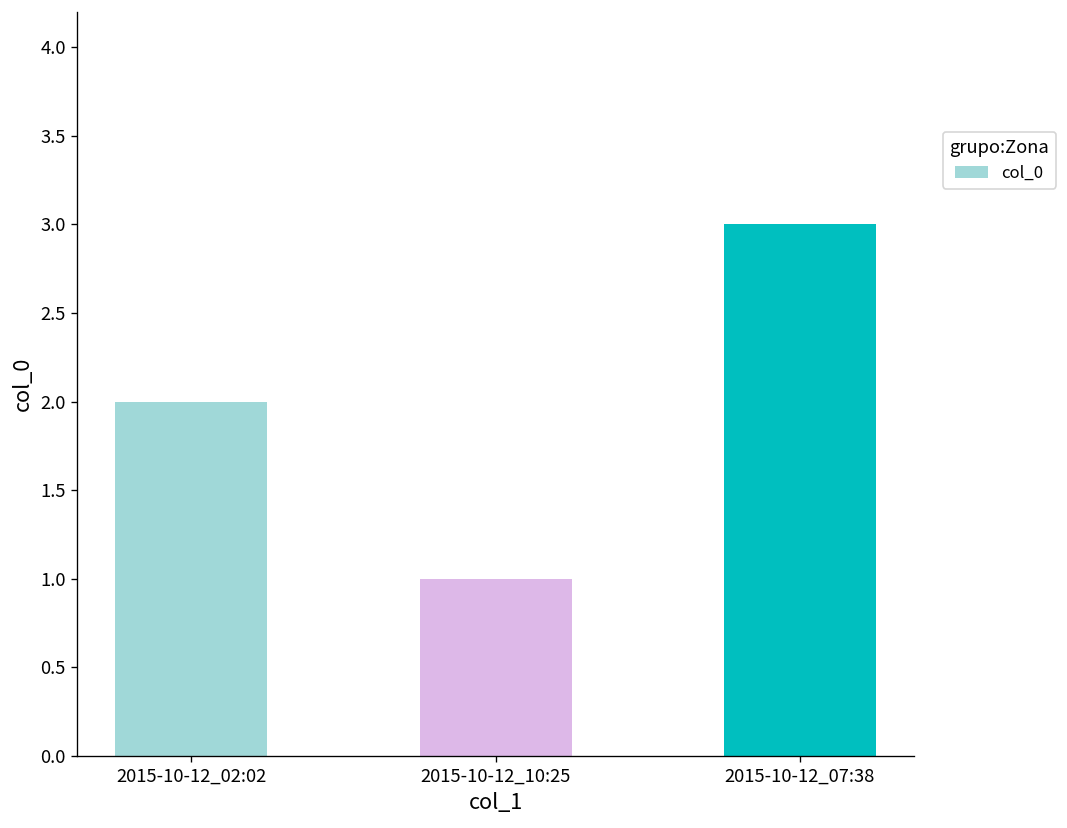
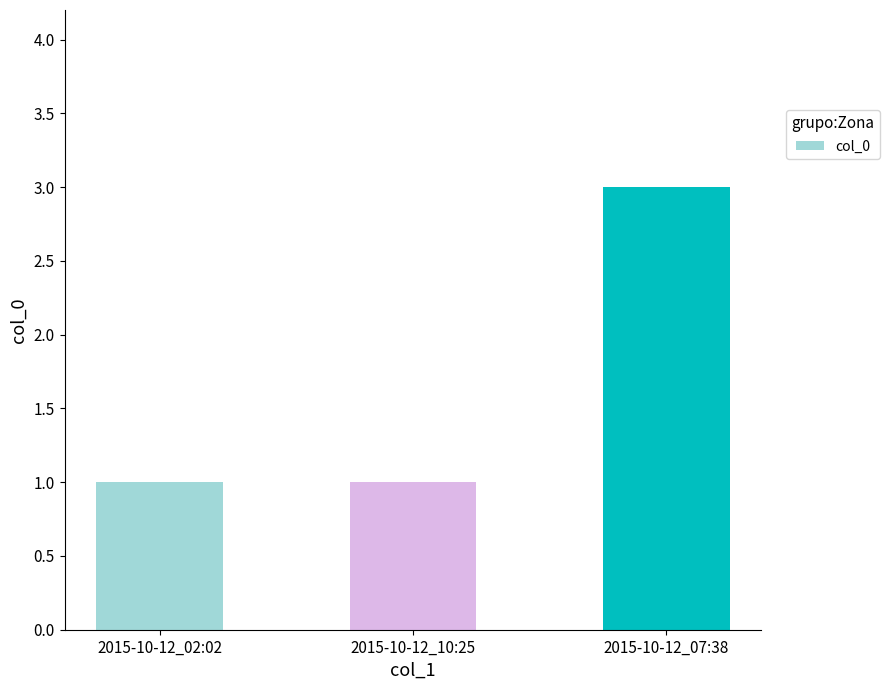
2015-10-12_02:02: 2 -> 1
